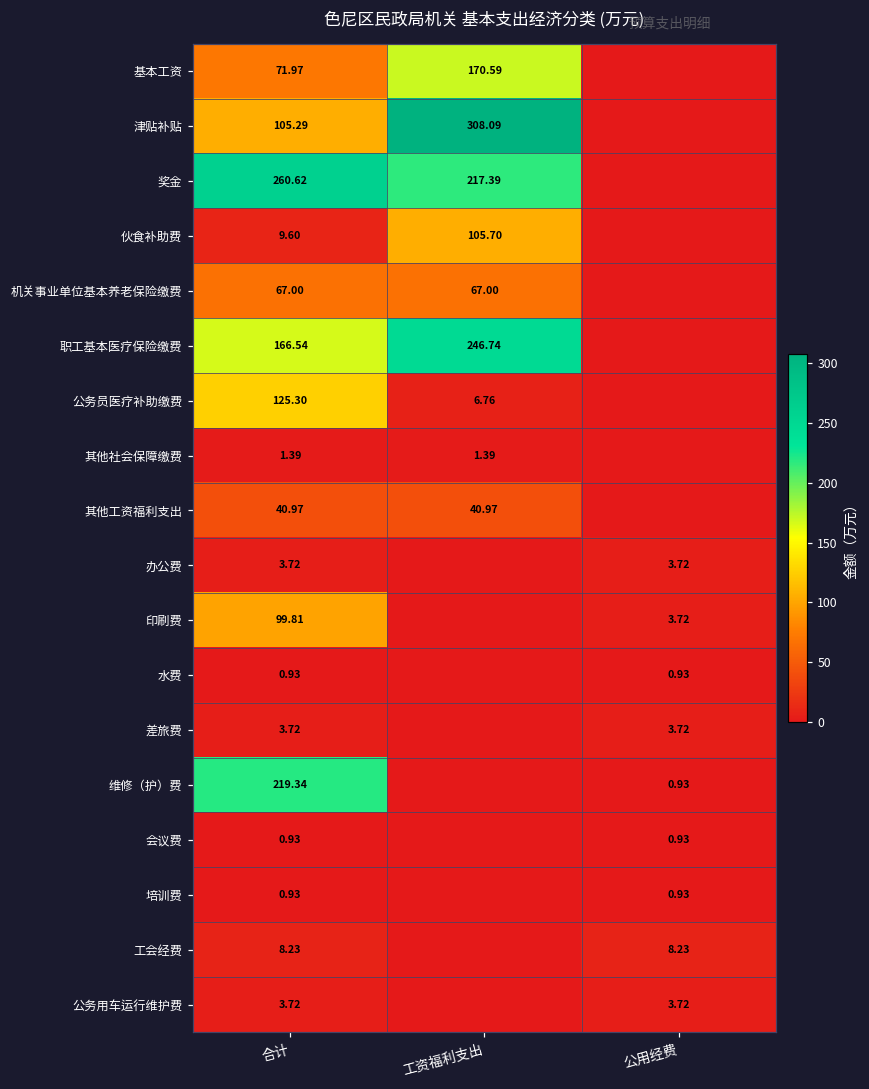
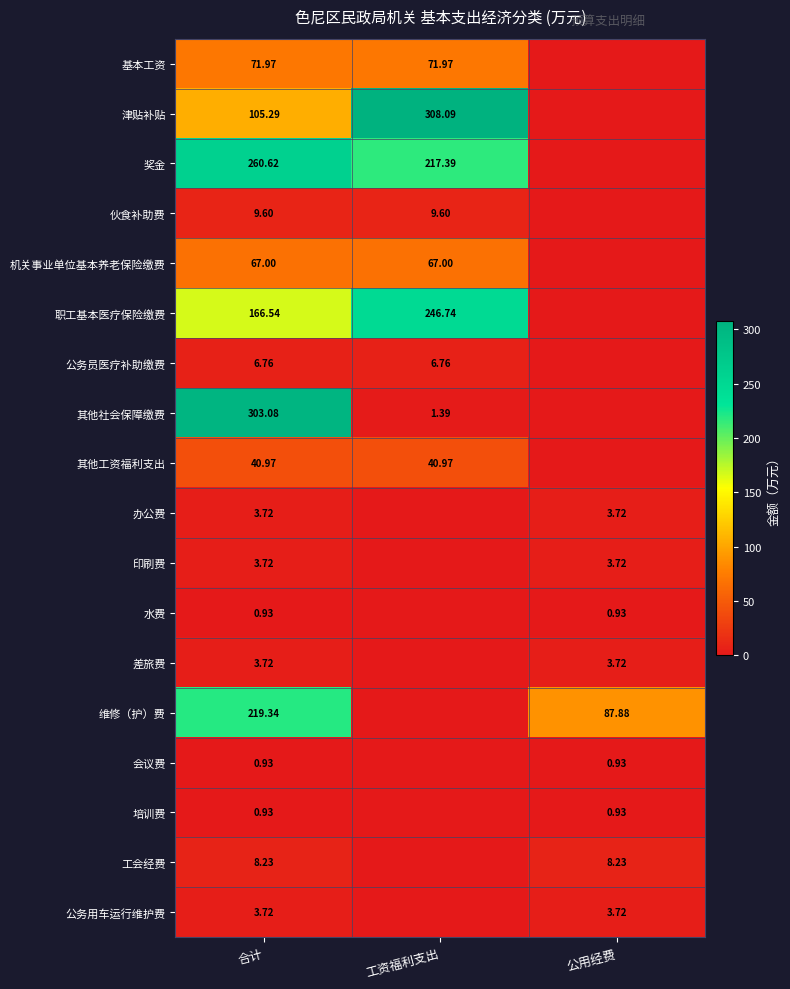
基本工资, 工资福利支出: 170.59 -> 71.97
伙食补助费, 工资福利支出: 105.70 -> 9.60
公务员医疗补助缴费, 合计: 125.30 -> 6.76
其他社会保障缴费, 合计: 1.39 -> 303.08
印刷费, 合计: 99.81 -> 3.72
维修（护）费, 公用经费: 0.93 -> 87.88
